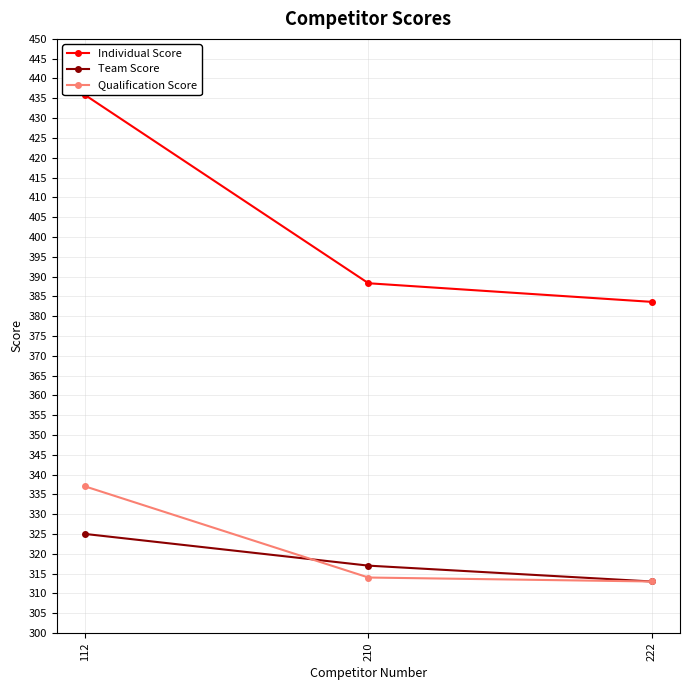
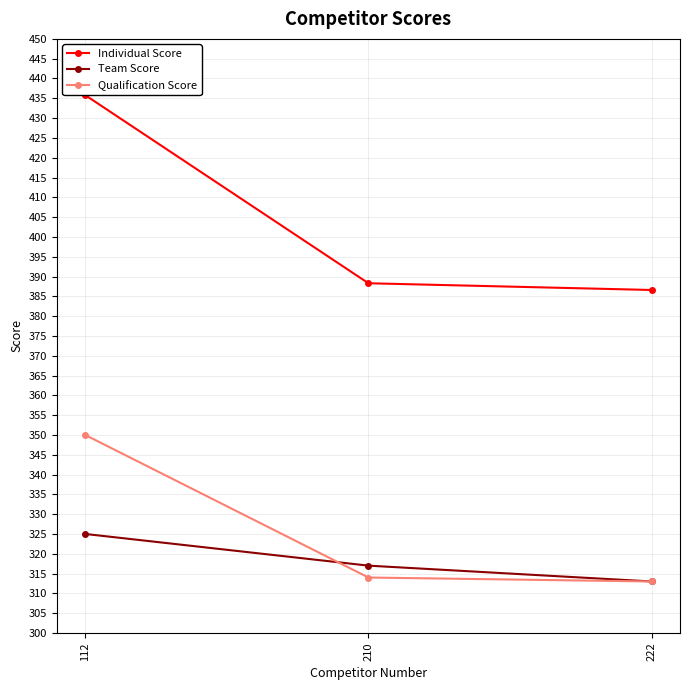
Qualification Score, 112: 337 -> 350
Individual Score, 222: 384 -> 387
